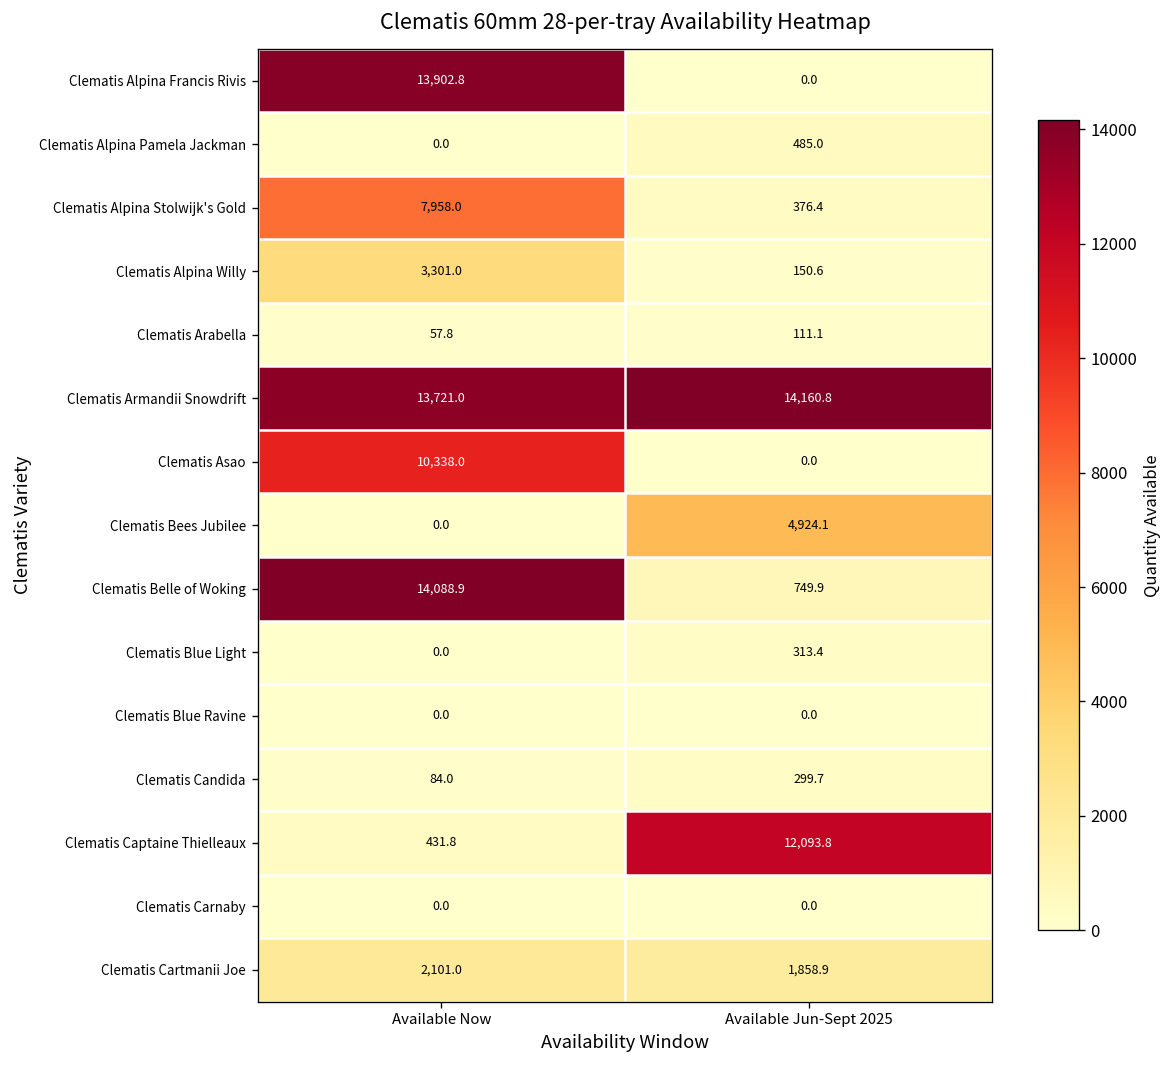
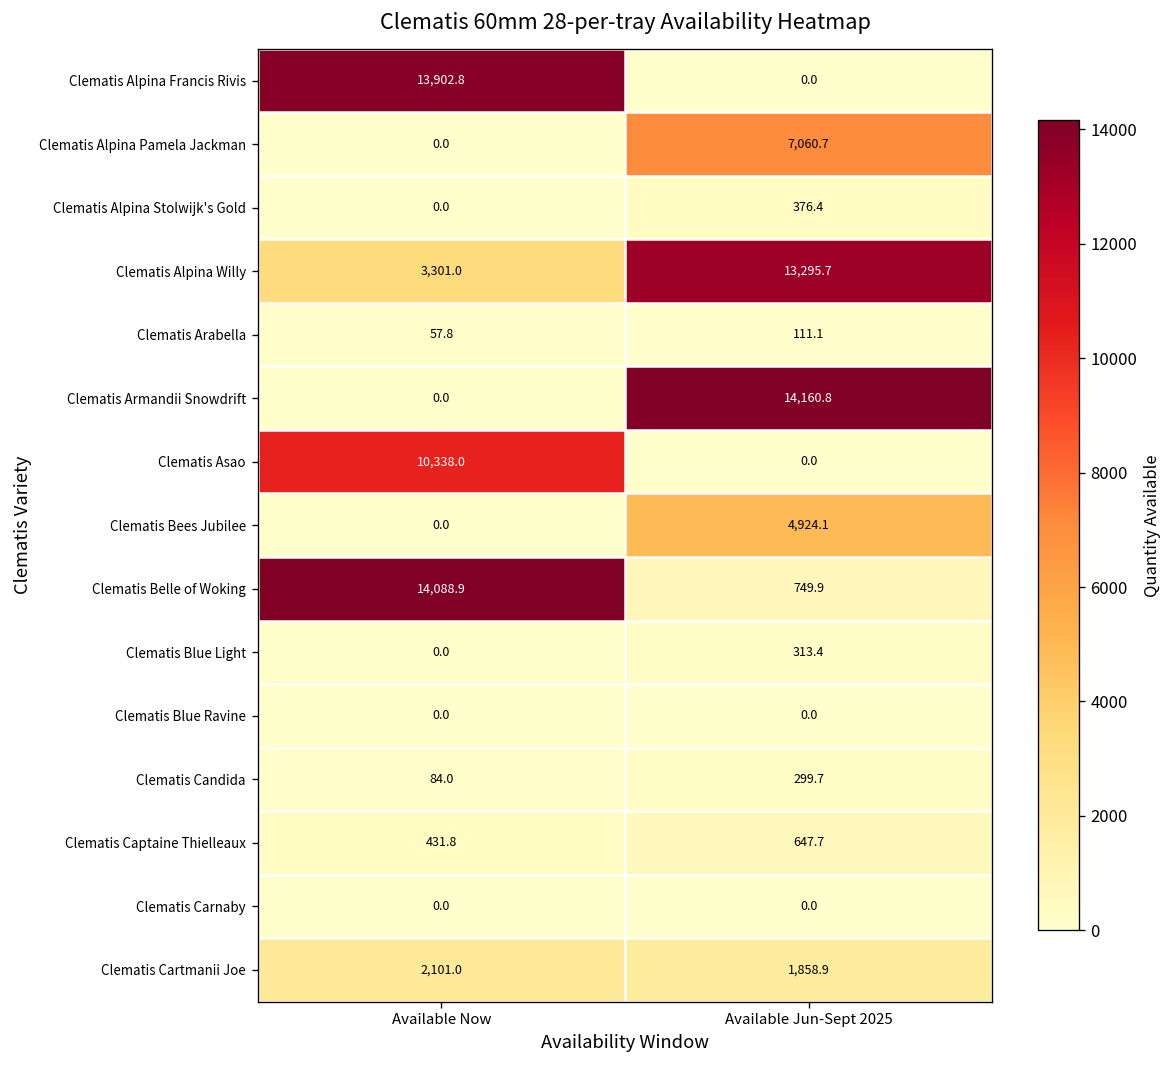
Clematis Alpina Pamela Jackman, Available Jun-Sept 2025: 485.0 -> 7,060.7
Clematis Alpina Stolwijk's Gold, Available Now: 7,958.0 -> 0.0
Clematis Alpina Willy, Available Jun-Sept 2025: 150.6 -> 13,295.7
Clematis Armandii Snowdrift, Available Now: 13,721.0 -> 0.0
Clematis Captaine Thielleaux, Available Jun-Sept 2025: 12,093.8 -> 647.7
